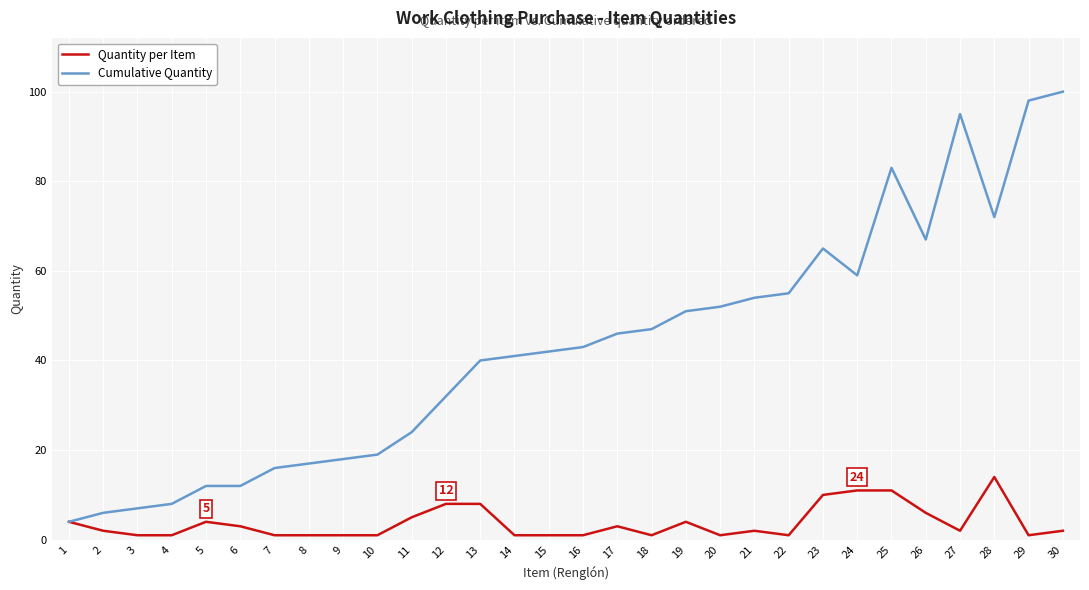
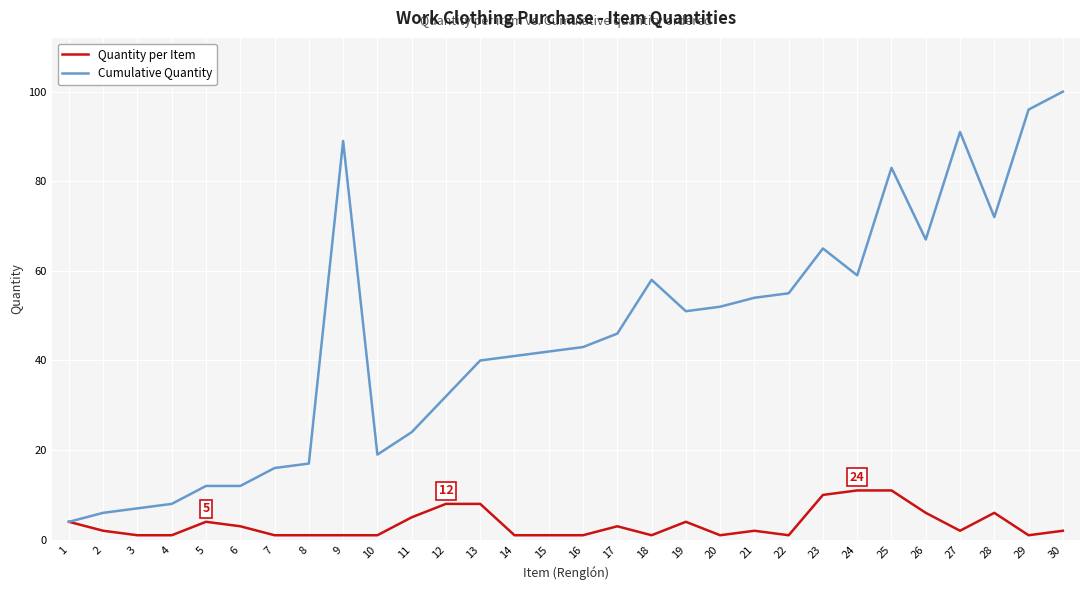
Cumulative Quantity, 9: 18 -> 89
Cumulative Quantity, 18: 47 -> 58
Cumulative Quantity, 27: 95 -> 91
Quantity per Item, 28: 14 -> 6
Cumulative Quantity, 29: 98 -> 96
